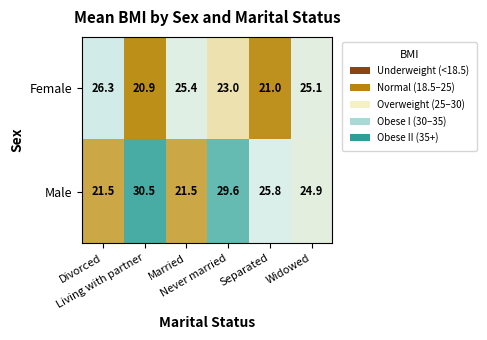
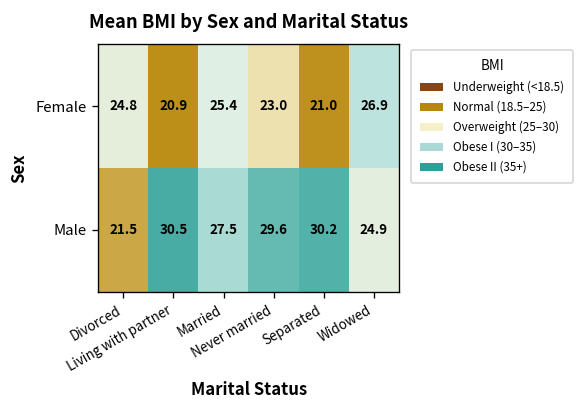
Female, Divorced: 26.3 -> 24.8
Female, Widowed: 25.1 -> 26.9
Male, Married: 21.5 -> 27.5
Male, Separated: 25.8 -> 30.2
